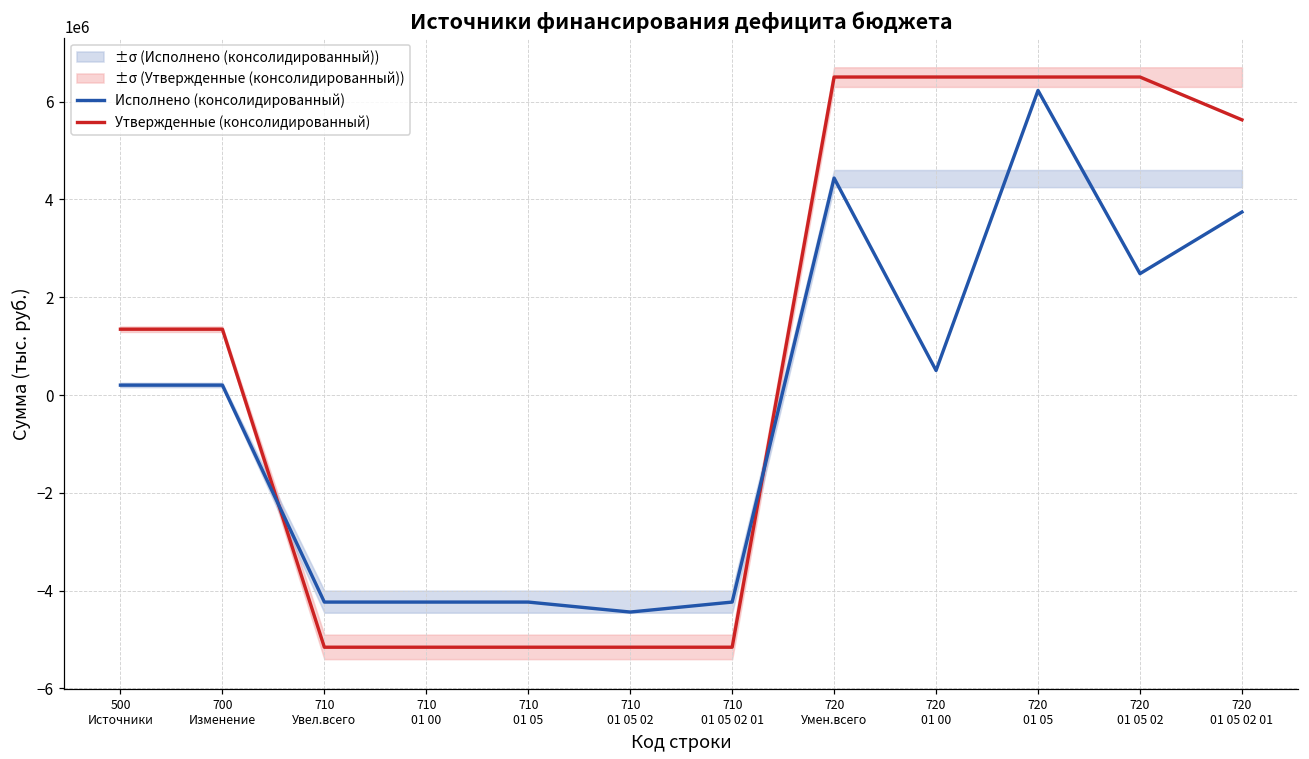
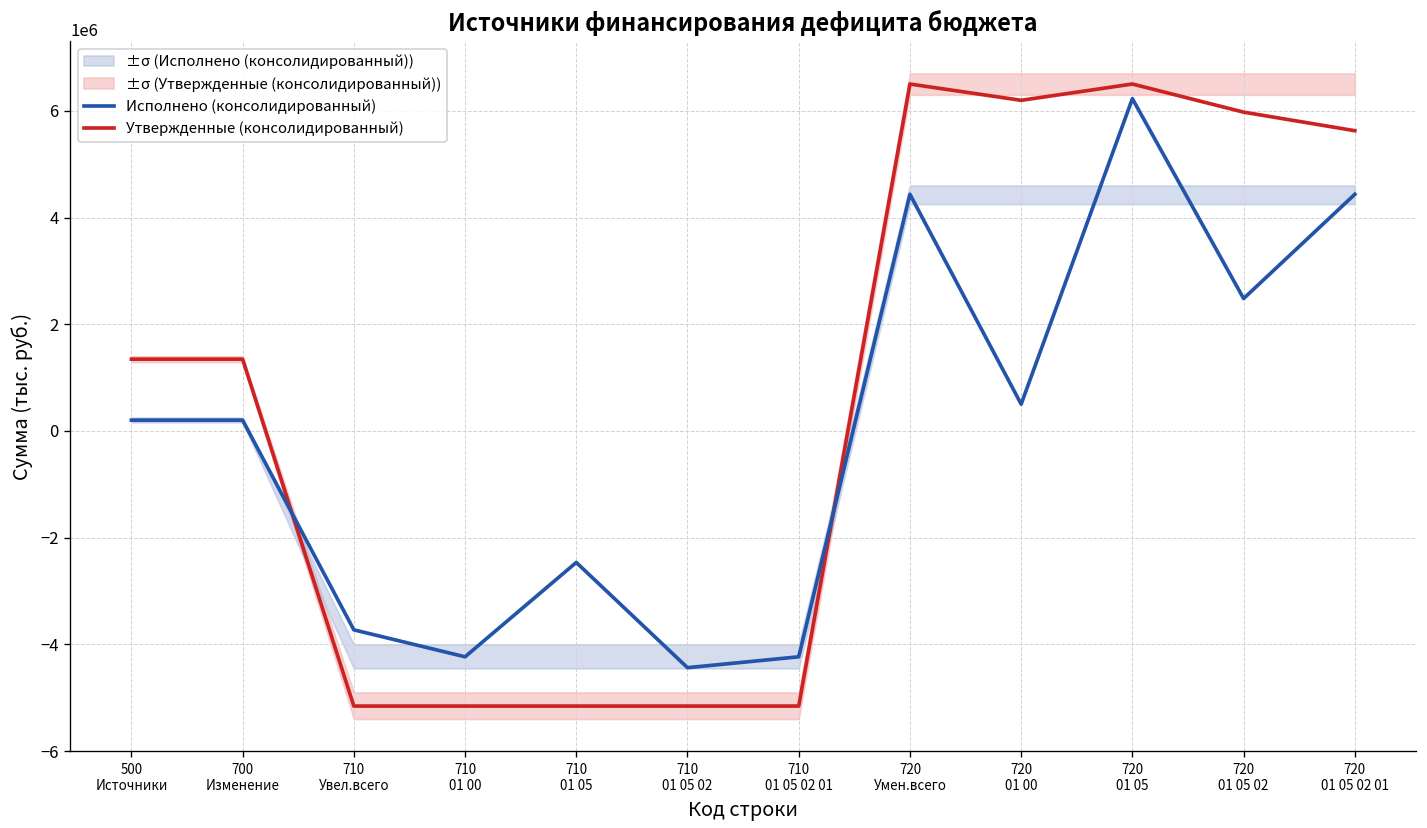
Исполнено (консолидированный), 710 Увел.всего: -4200000 -> -3700000
Исполнено (консолидированный), 710 01 05: -4200000 -> -2500000
Утвержденные (консолидированный), 720 01 00: 6500000 -> 6200000
Утвержденные (консолидированный), 720 01 05 02: 6500000 -> 6000000
Исполнено (консолидированный), 720 01 05 02 01: 3700000 -> 4400000
